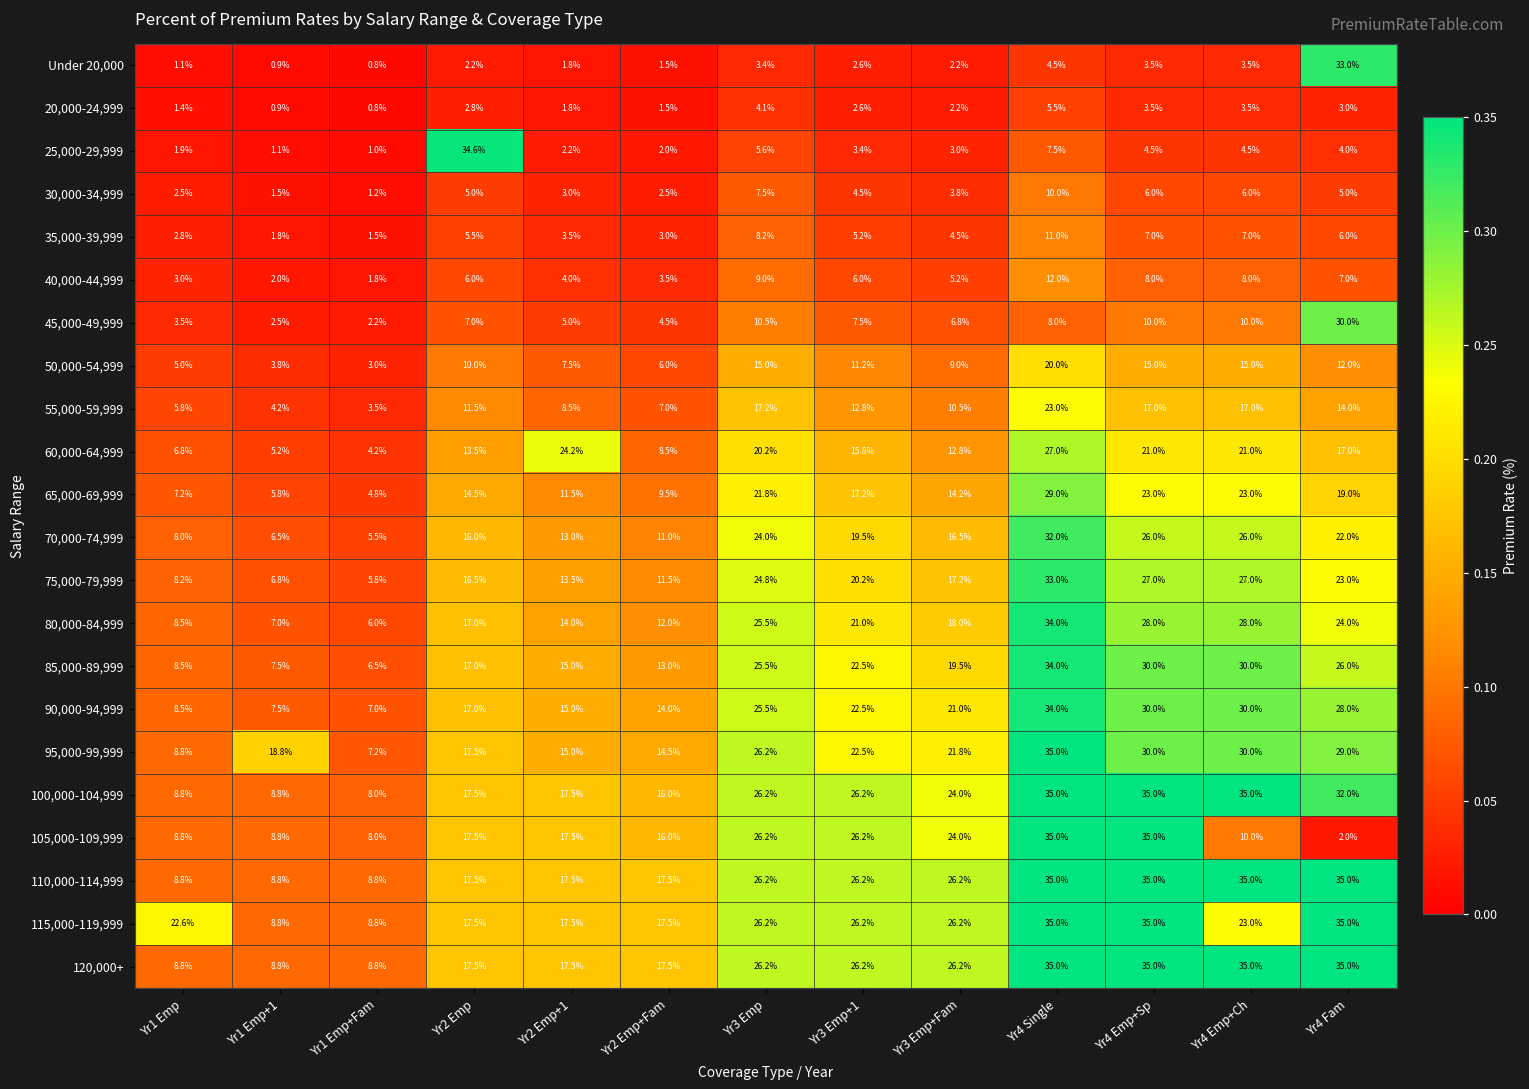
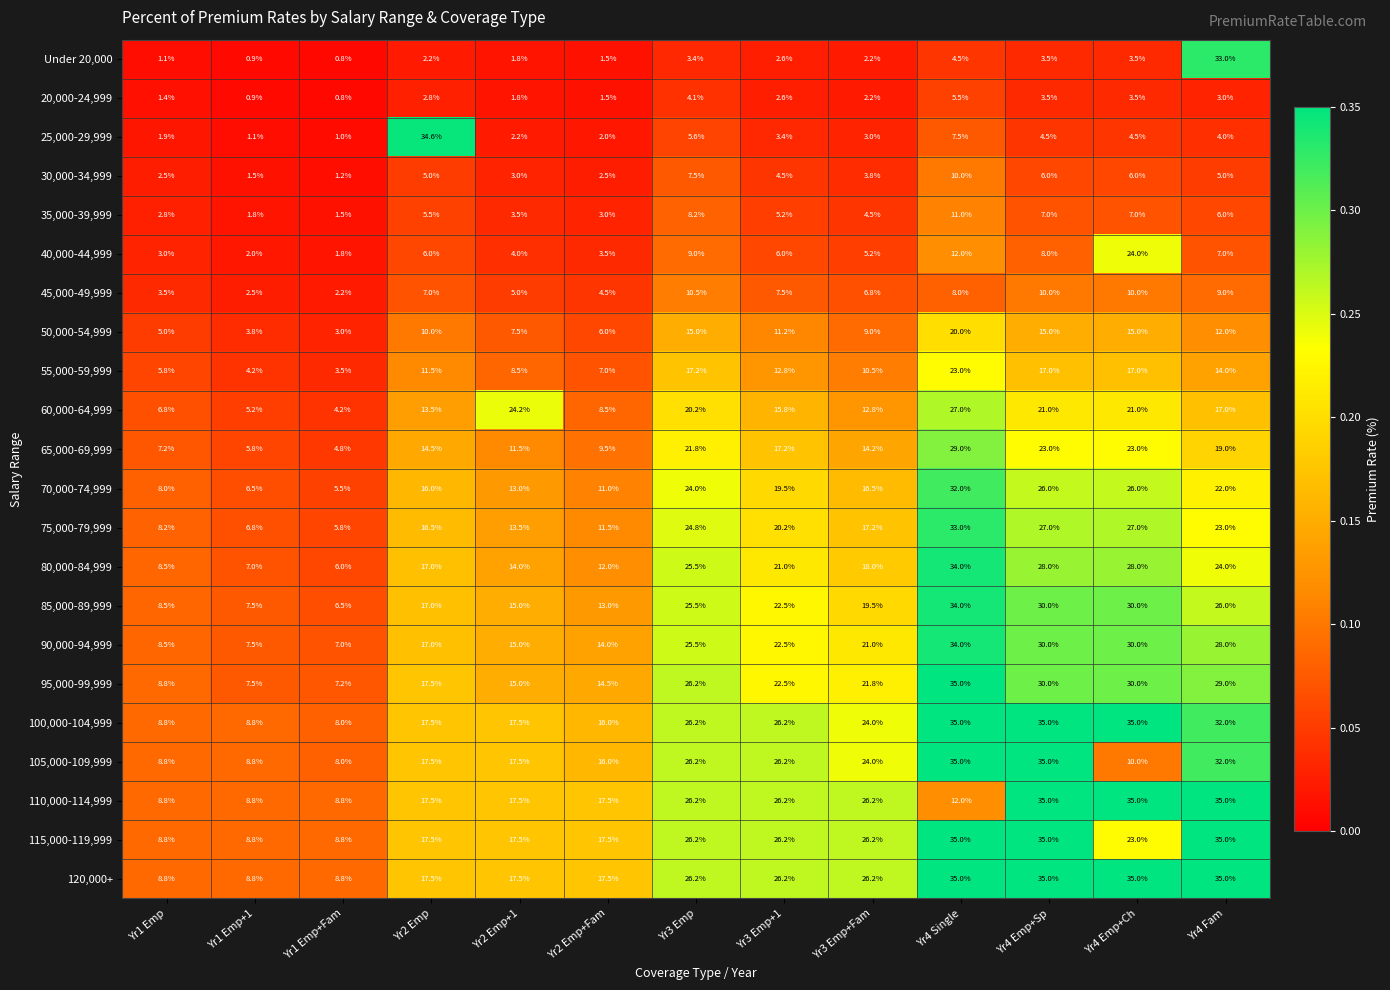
40,000-44,999, Yr4 Emp+Ch: 8.0% -> 24.0%
45,000-49,999, Yr4 Fam: 30.0% -> 9.0%
95,000-99,999, Yr1 Emp+1: 18.8% -> 7.5%
105,000-109,999, Yr4 Fam: 2.0% -> 32.0%
110,000-114,999, Yr4 Single: 35.0% -> 12.0%
115,000-119,999, Yr1 Emp: 22.6% -> 8.8%
